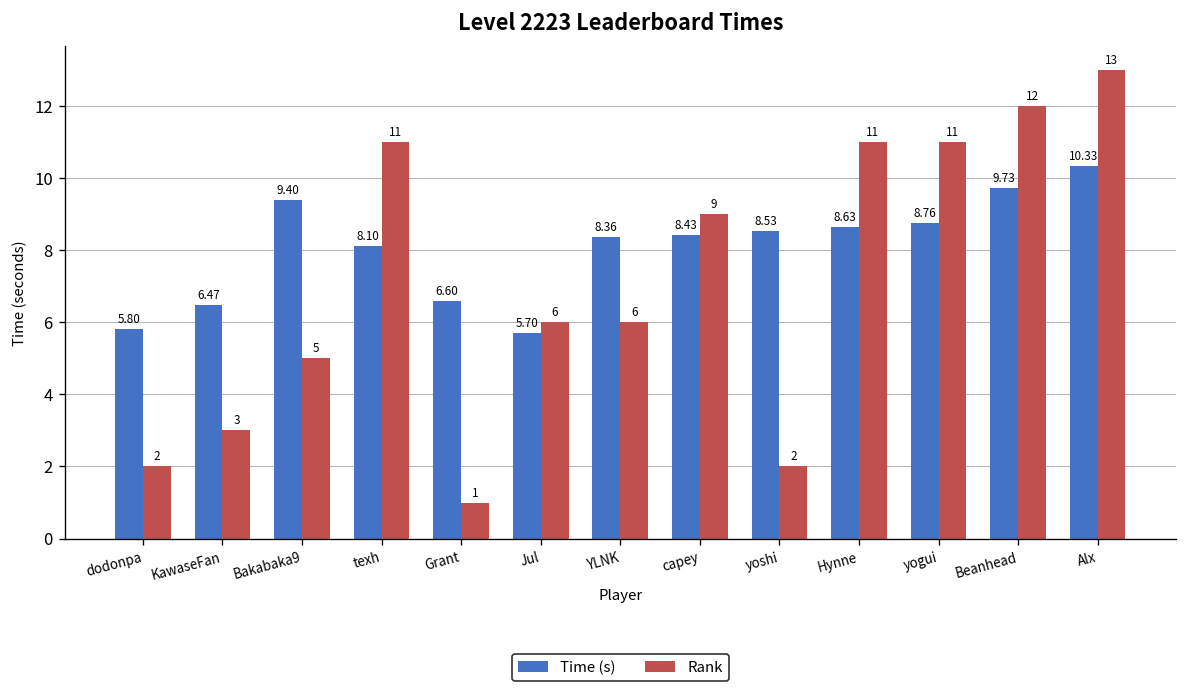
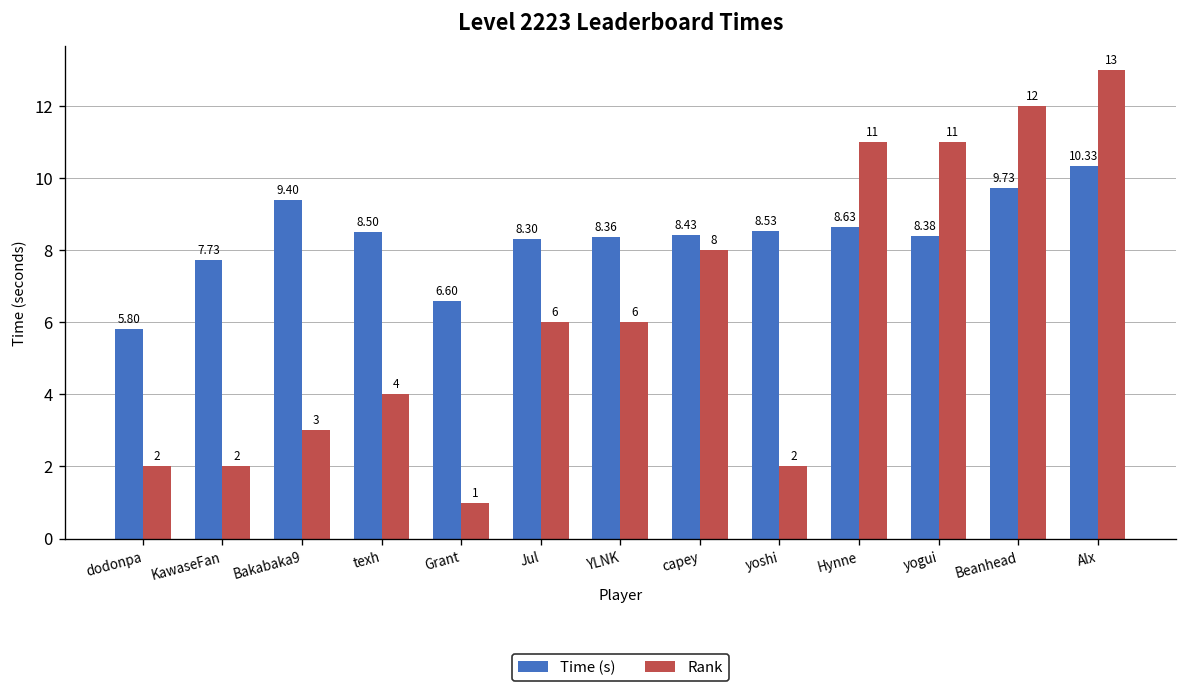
Time (s), KawaseFan: 6.47 -> 7.73
Rank, KawaseFan: 3 -> 2
Rank, Bakabaka9: 5 -> 3
Time (s), texh: 8.10 -> 8.50
Rank, texh: 11 -> 4
Time (s), Jul: 5.70 -> 8.30
Rank, capey: 9 -> 8
Time (s), yogui: 8.76 -> 8.38
